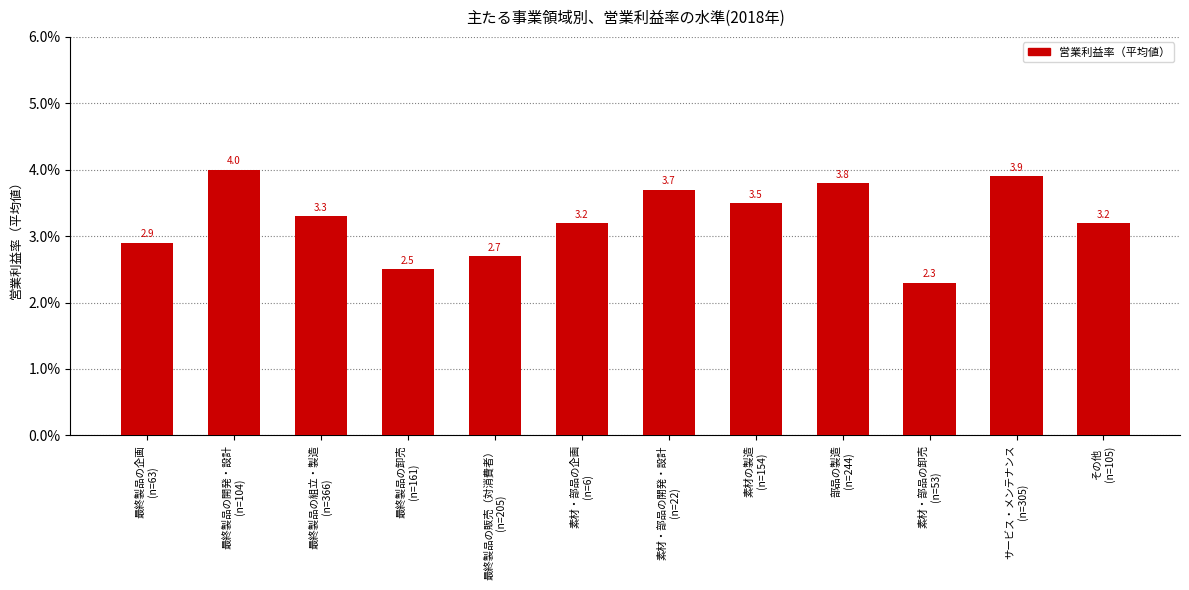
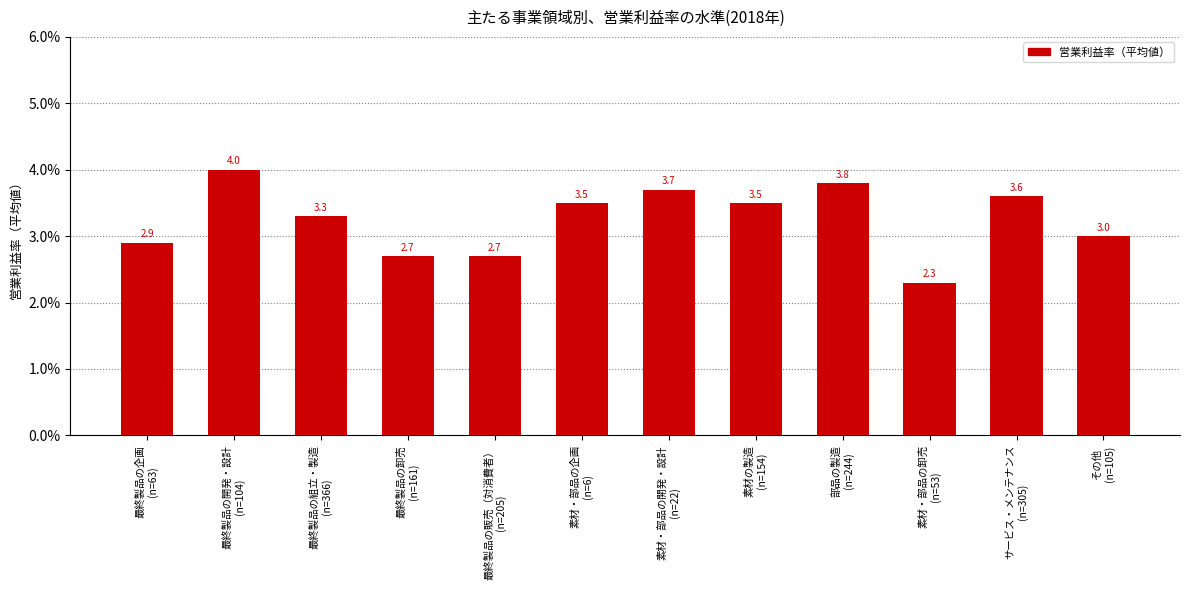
最終製品の卸売 (n=161): 2.5 -> 2.7
素材・部品の企画 (n=6): 3.2 -> 3.5
サービス・メンテナンス (n=305): 3.9 -> 3.6
その他 (n=105): 3.2 -> 3.0
